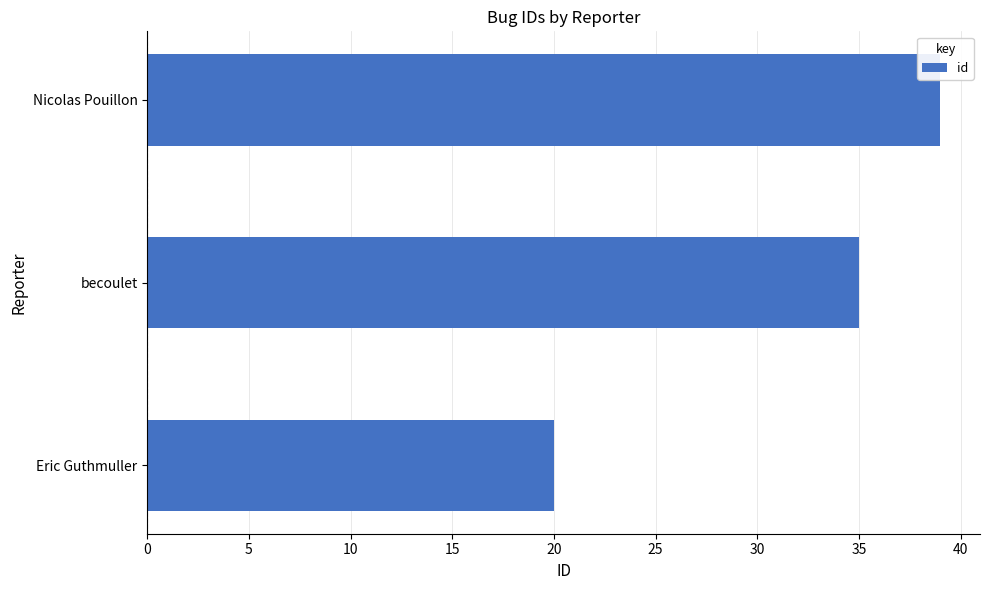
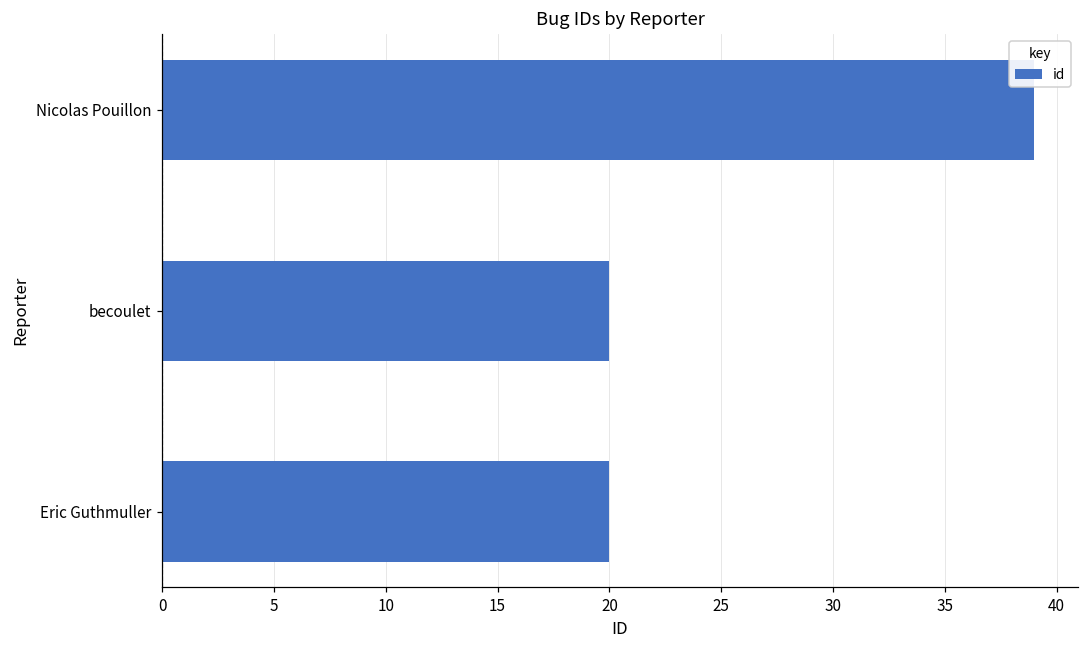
becoulet: 35 -> 20
